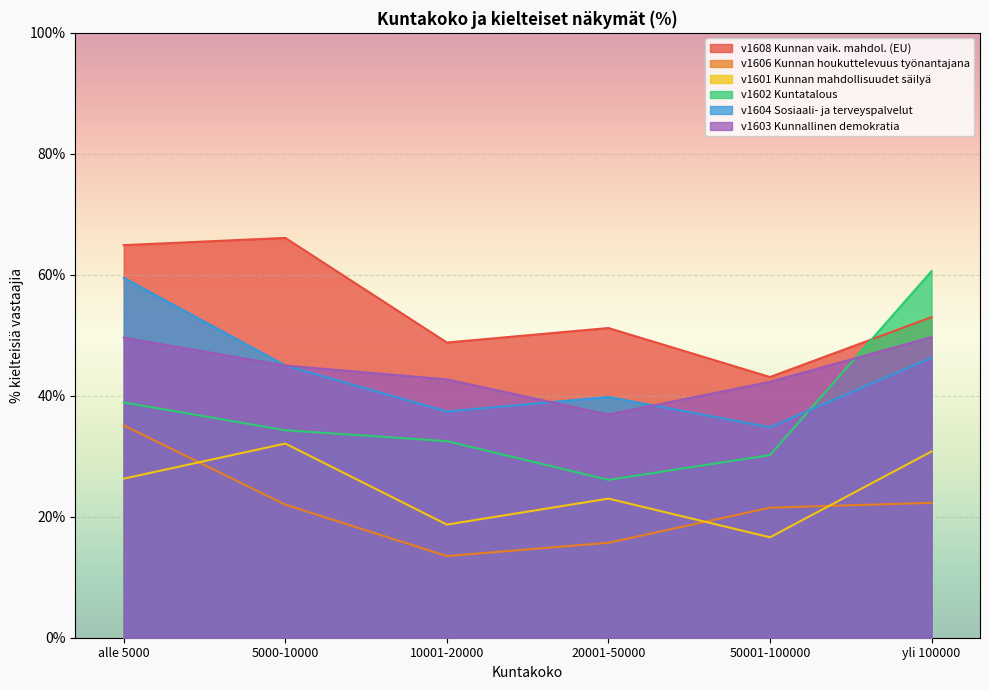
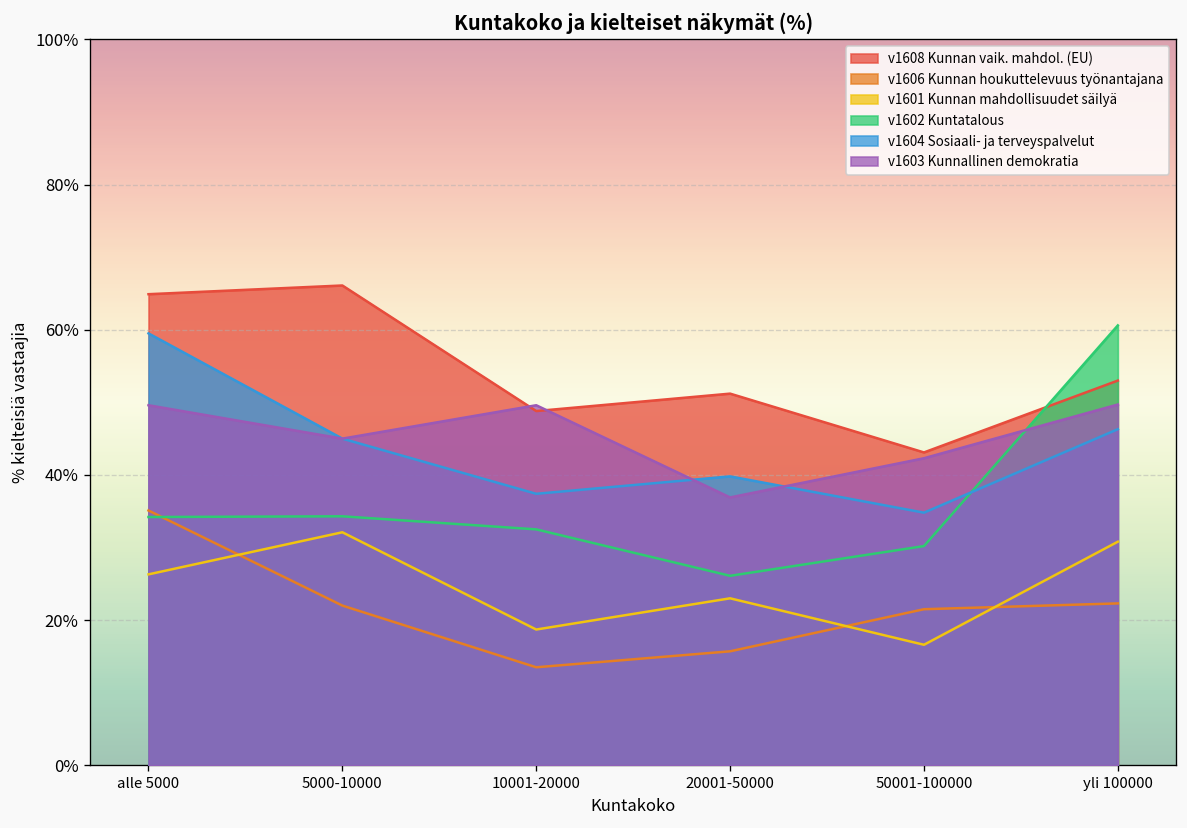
v1602 Kuntatalous, alle 5000: 39% -> 34%
v1603 Kunnallinen demokratia, 10001-20000: 43% -> 50%
